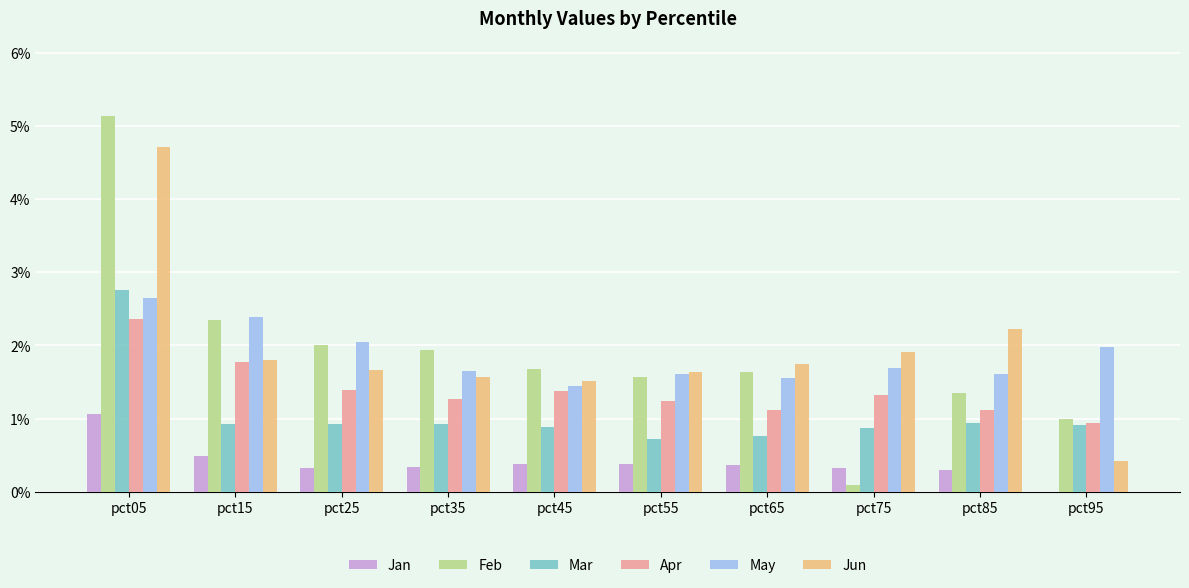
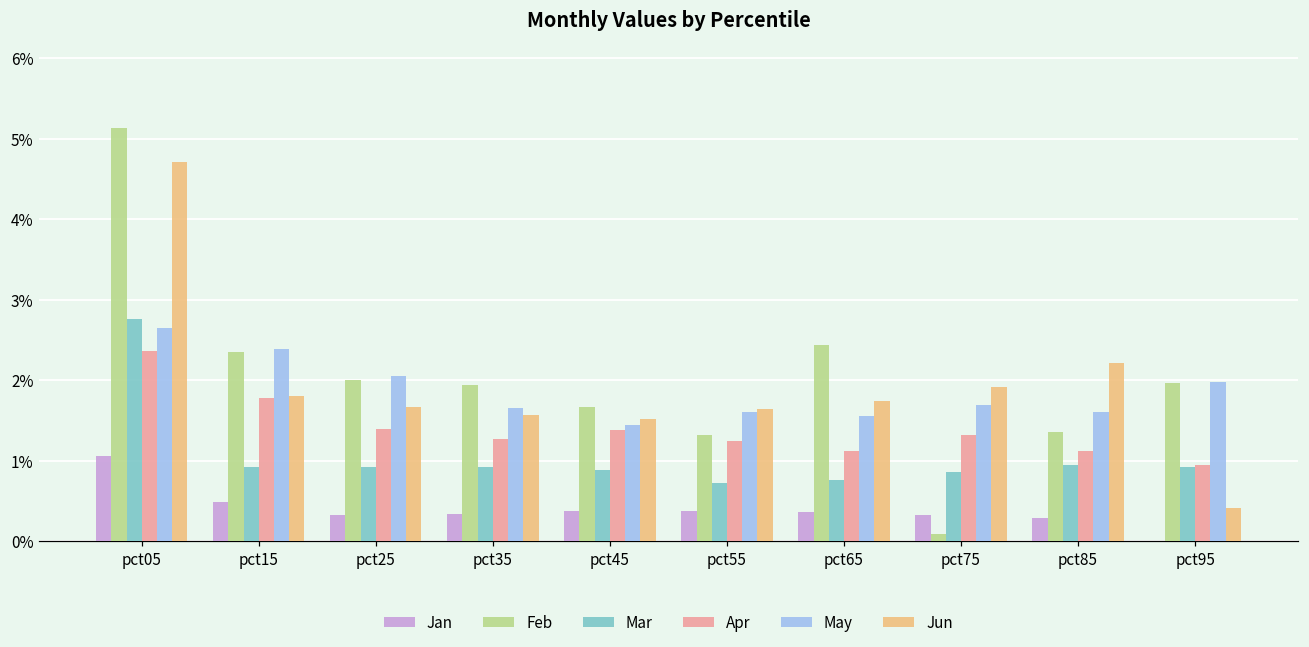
Feb, pct55: 1.6% -> 1.3%
Feb, pct65: 1.6% -> 2.4%
Feb, pct95: 1.0% -> 2.0%
